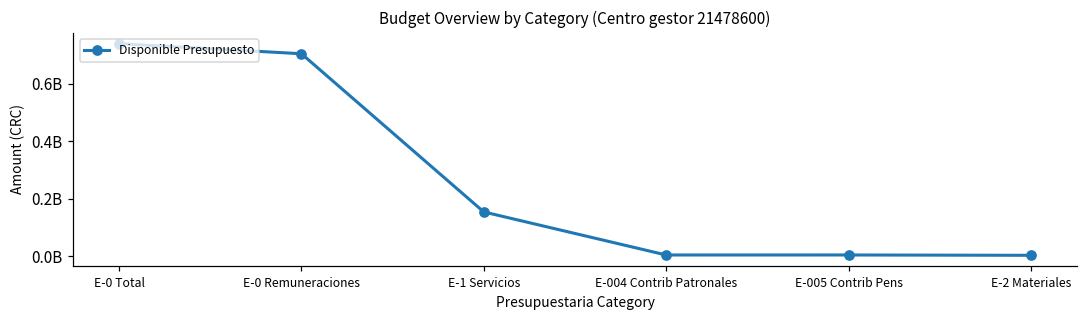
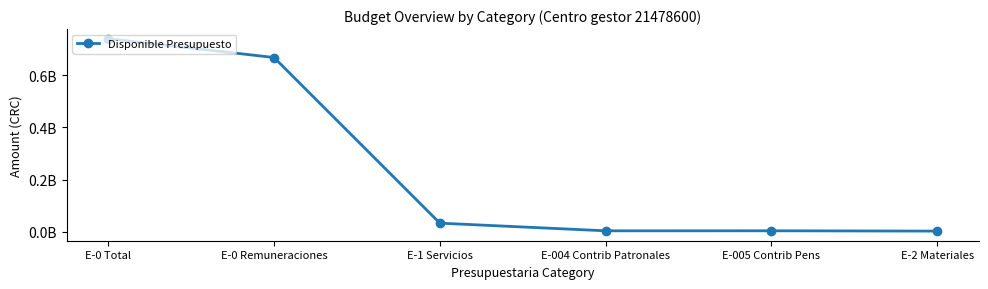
E-0 Remuneraciones: 700000000 -> 670000000
E-1 Servicios: 150000000 -> 30000000
